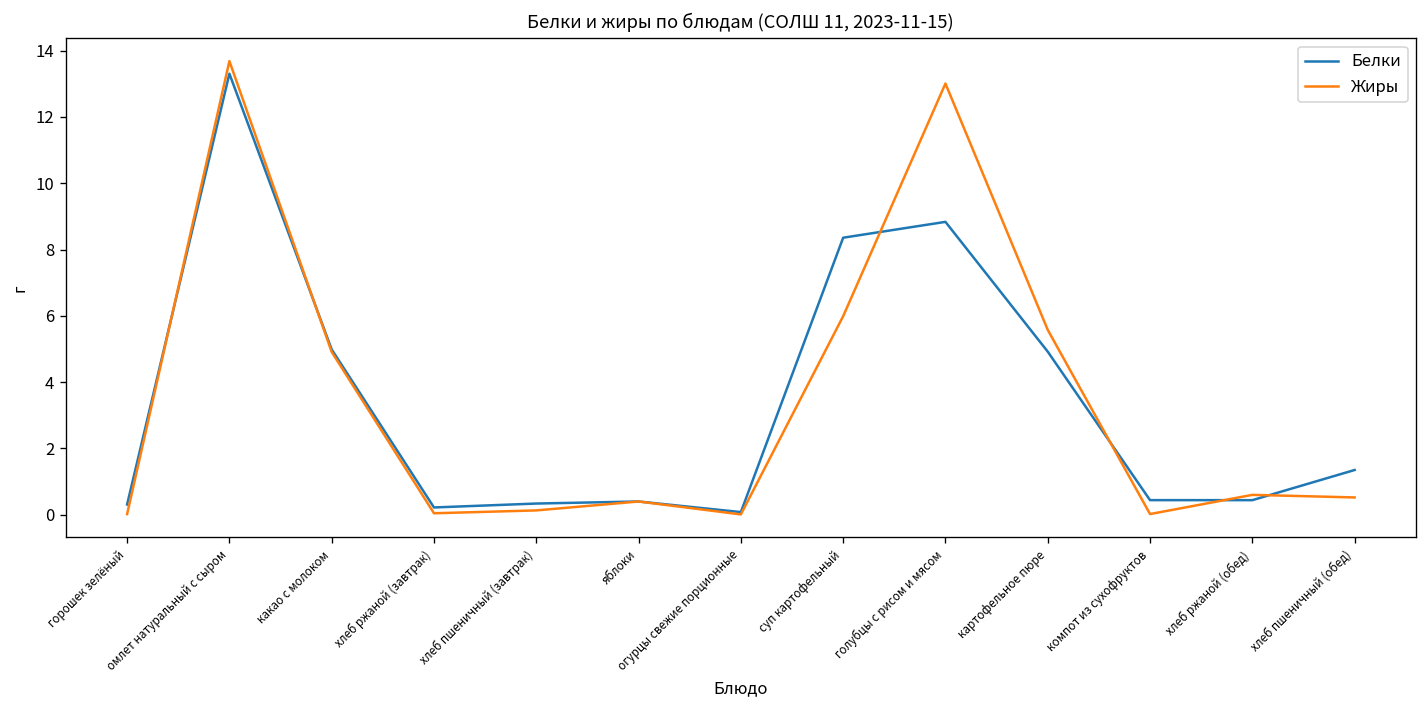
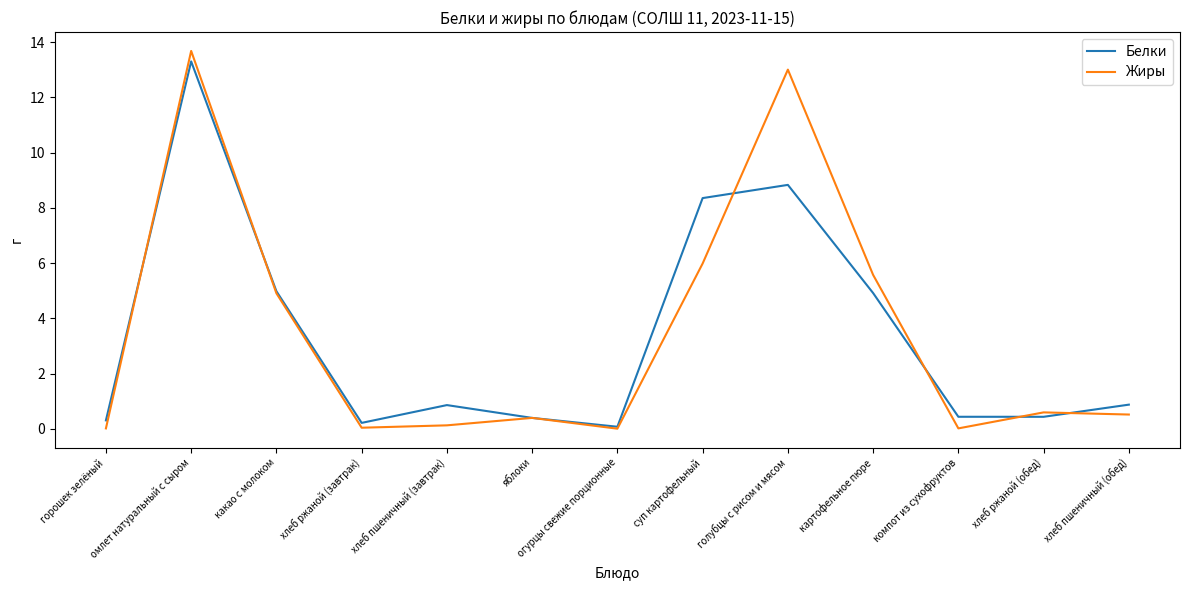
Белки, хлеб пшеничный (завтрак): 0.3 -> 0.9
Белки, хлеб пшеничный (обед): 1.4 -> 0.9
